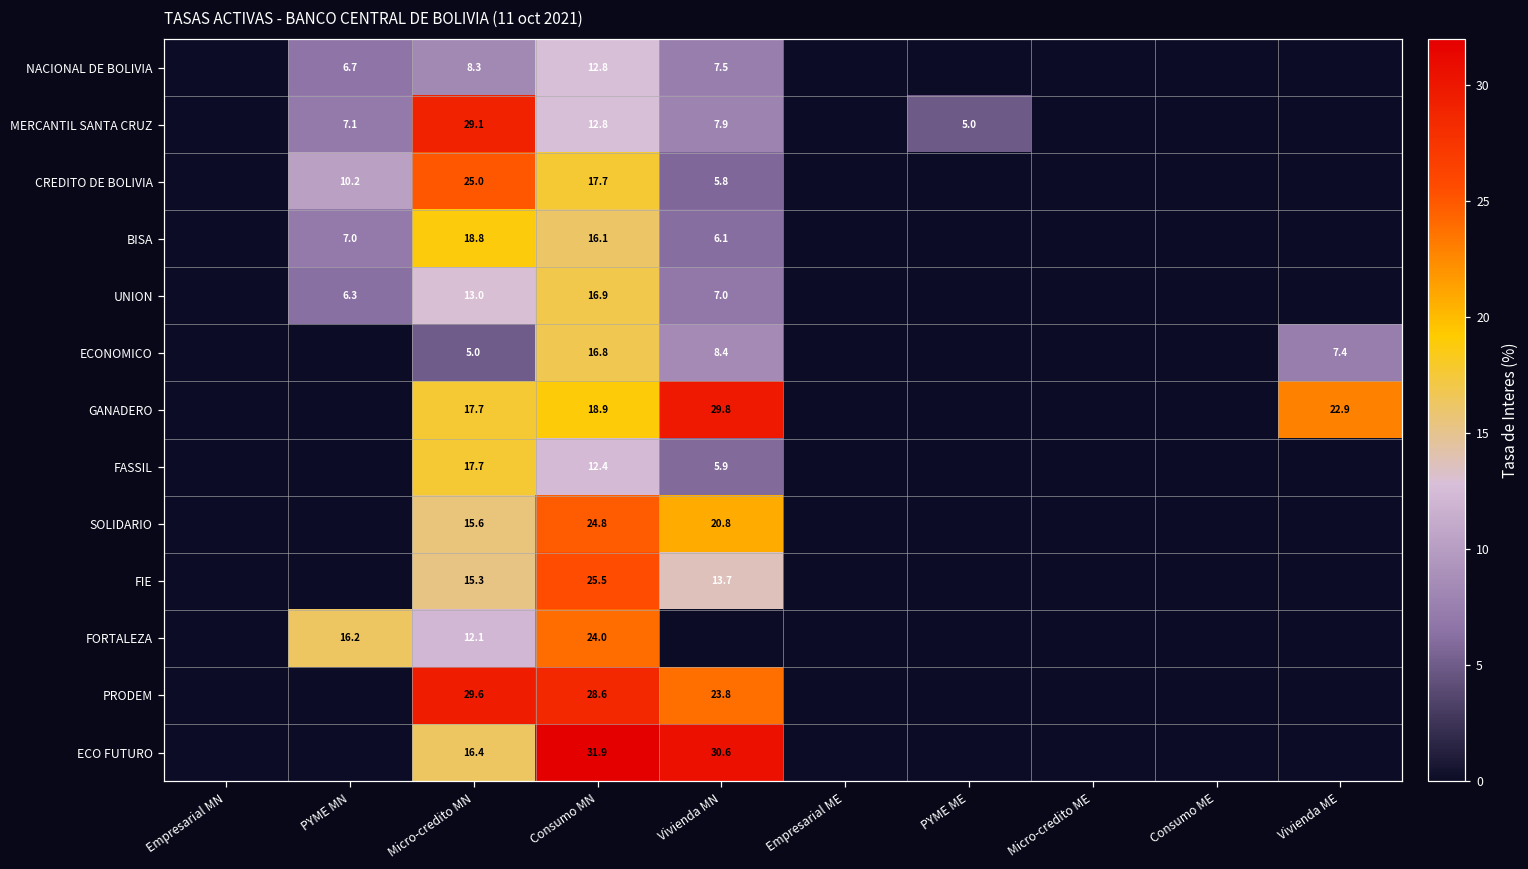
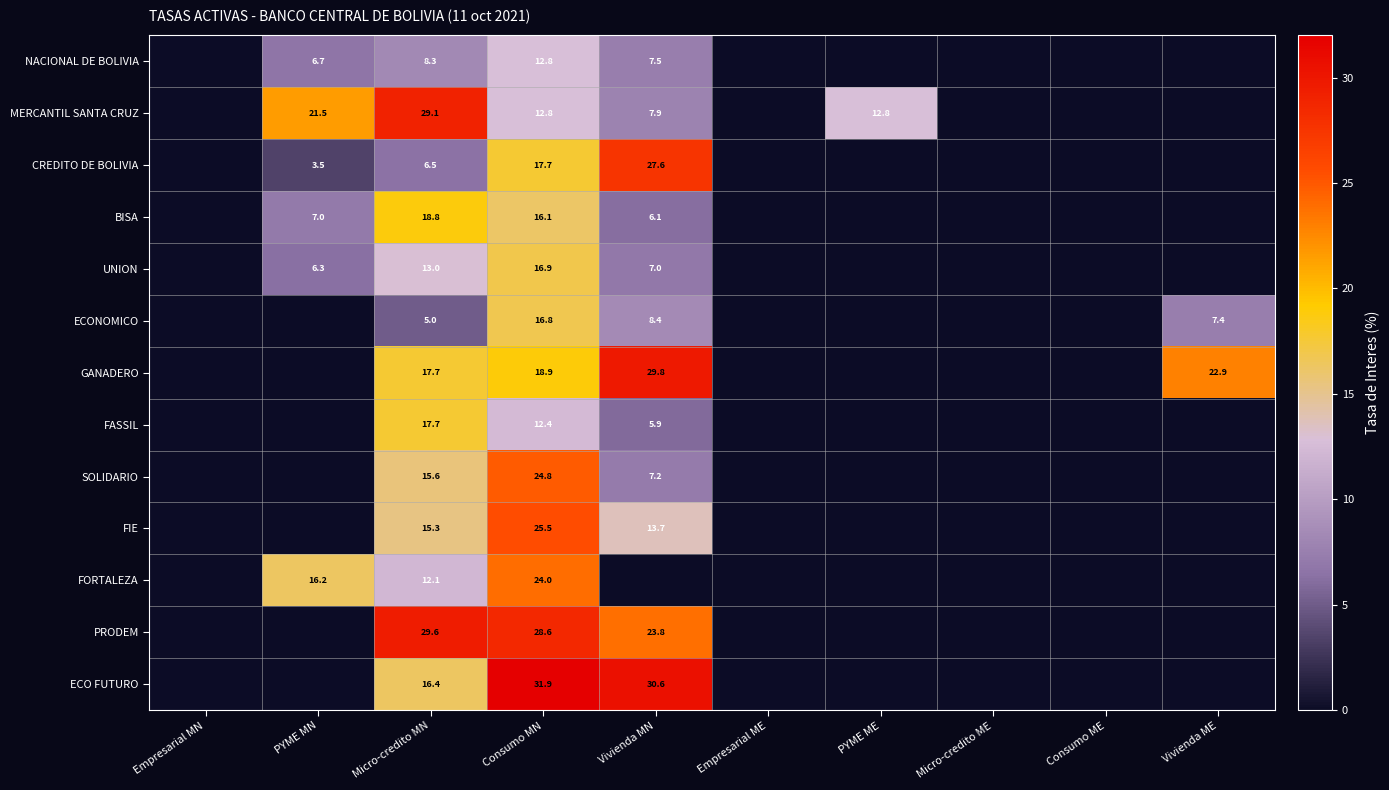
MERCANTIL SANTA CRUZ, PYME MN: 7.1 -> 21.5
MERCANTIL SANTA CRUZ, PYME ME: 5.0 -> 12.8
CREDITO DE BOLIVIA, PYME MN: 10.2 -> 3.5
CREDITO DE BOLIVIA, Micro-credito MN: 25.0 -> 6.5
CREDITO DE BOLIVIA, Vivienda MN: 5.8 -> 27.6
SOLIDARIO, Vivienda MN: 20.8 -> 7.2
